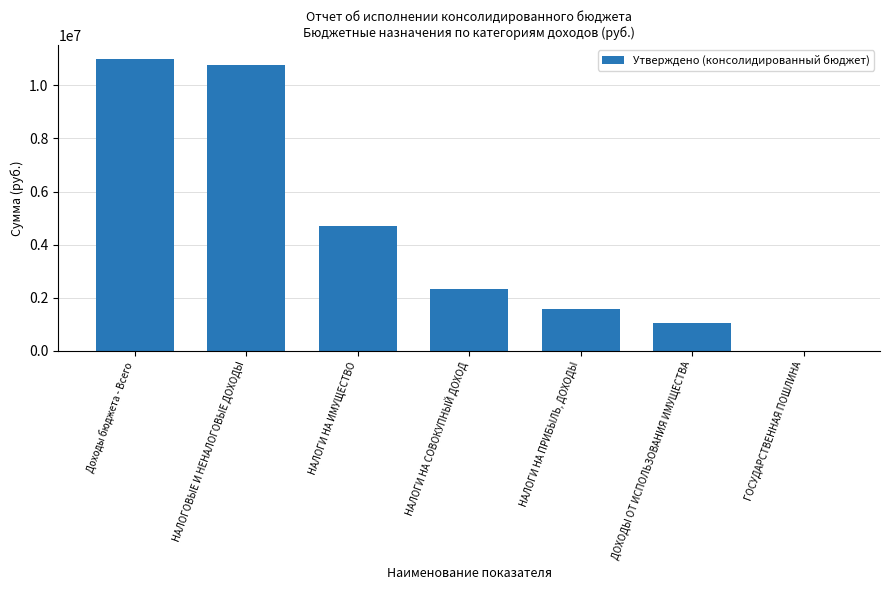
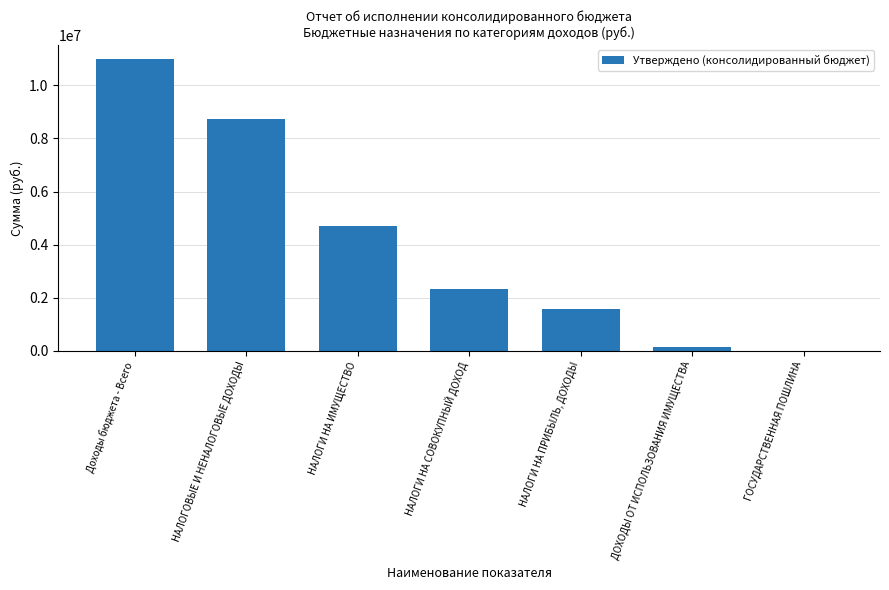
НАЛОГОВЫЕ И НЕНАЛОГОВЫЕ ДОХОДЫ: 10800000 -> 8700000
ДОХОДЫ ОТ ИСПОЛЬЗОВАНИЯ ИМУЩЕСТВА: 1100000 -> 100000
